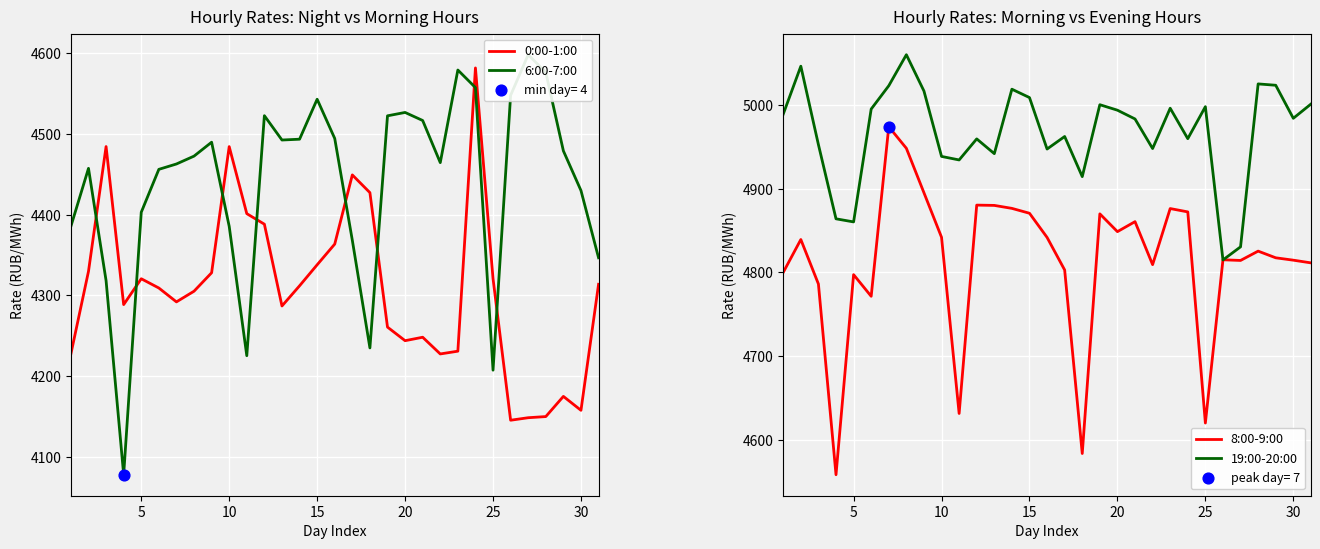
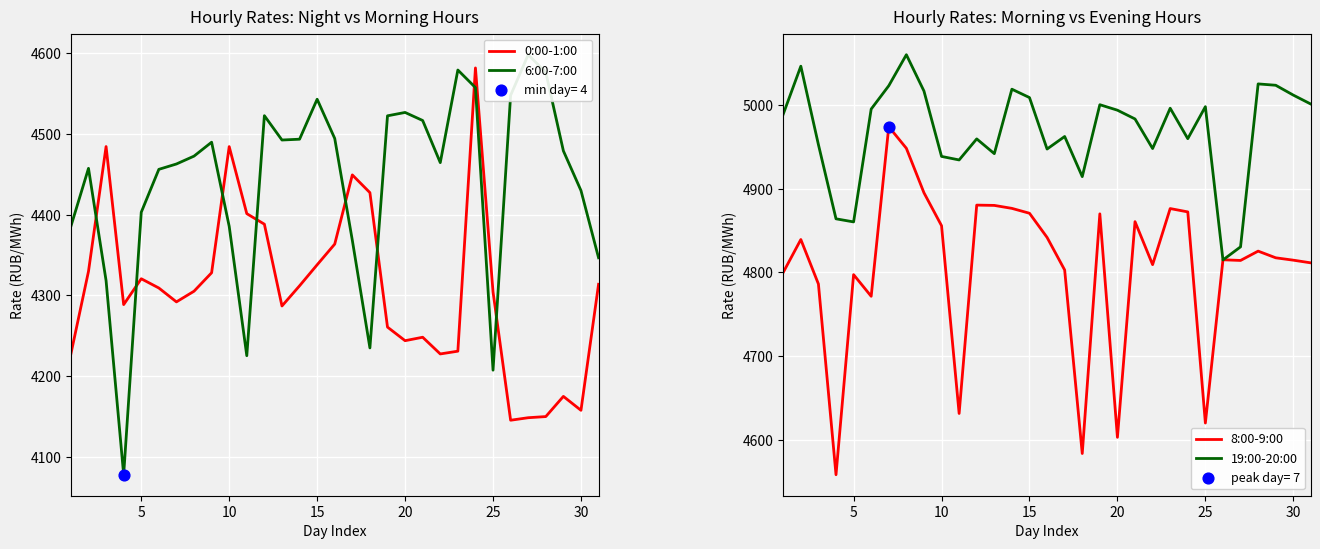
Hourly Rates: Night vs Morning Hours, 0:00-1:00, 25: 4320 -> 4300
Hourly Rates: Morning vs Evening Hours, 8:00-9:00, 10: 4840 -> 4860
Hourly Rates: Morning vs Evening Hours, 8:00-9:00, 20: 4850 -> 4600
Hourly Rates: Morning vs Evening Hours, 19:00-20:00, 30: 4980 -> 5010
